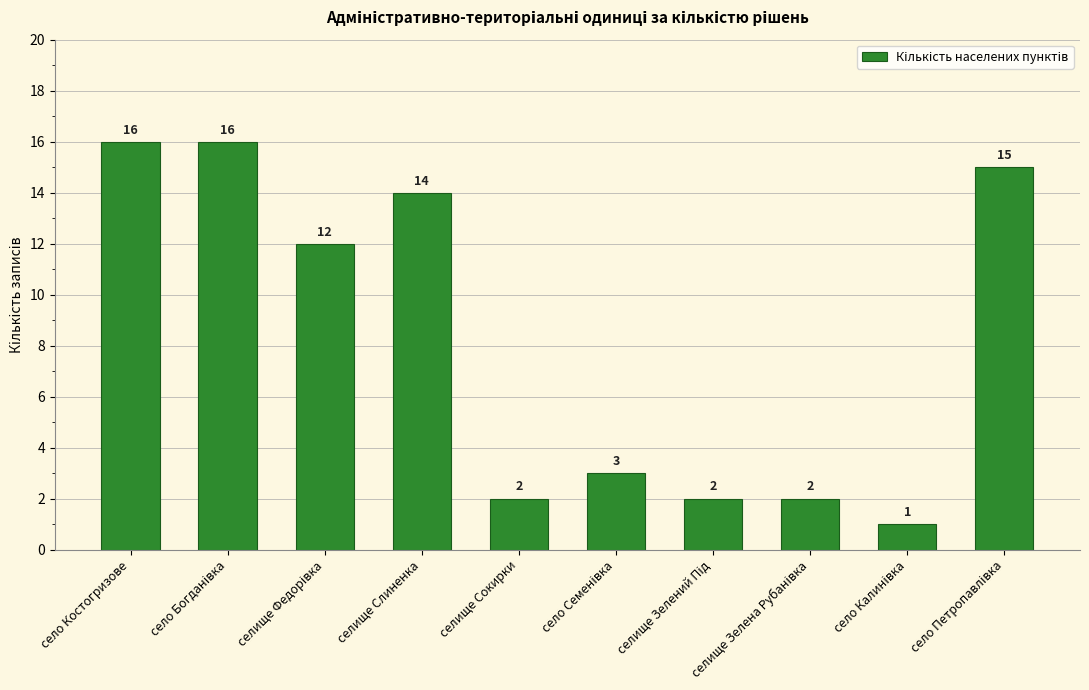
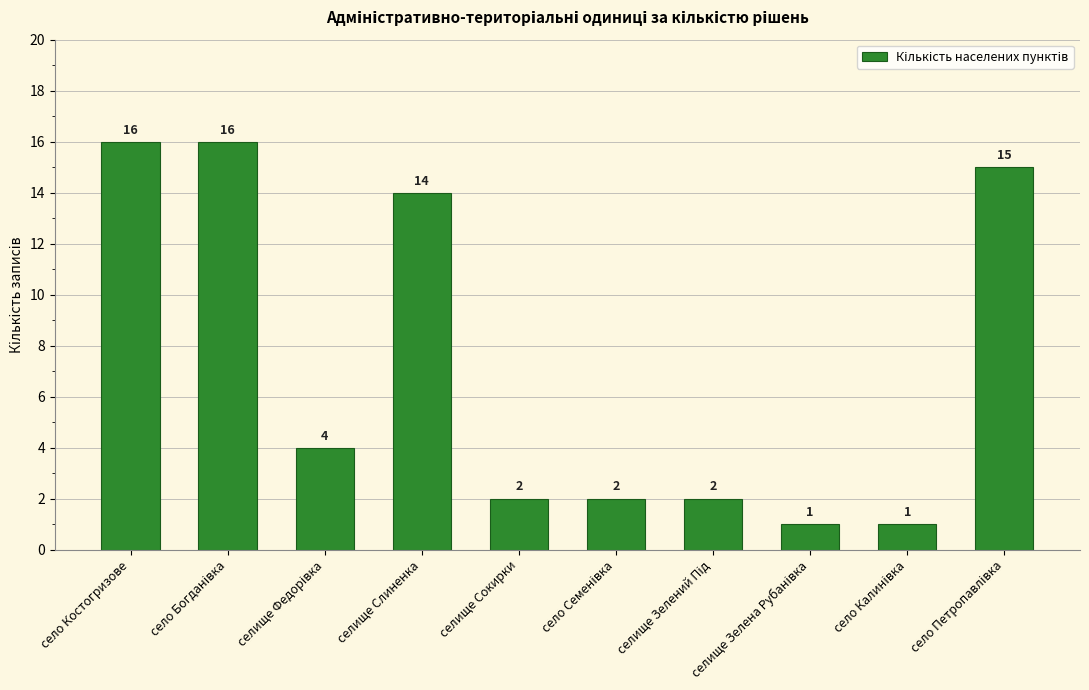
селище Федорівка: 12 -> 4
село Семенівка: 3 -> 2
селище Зелена Рубанівка: 2 -> 1
